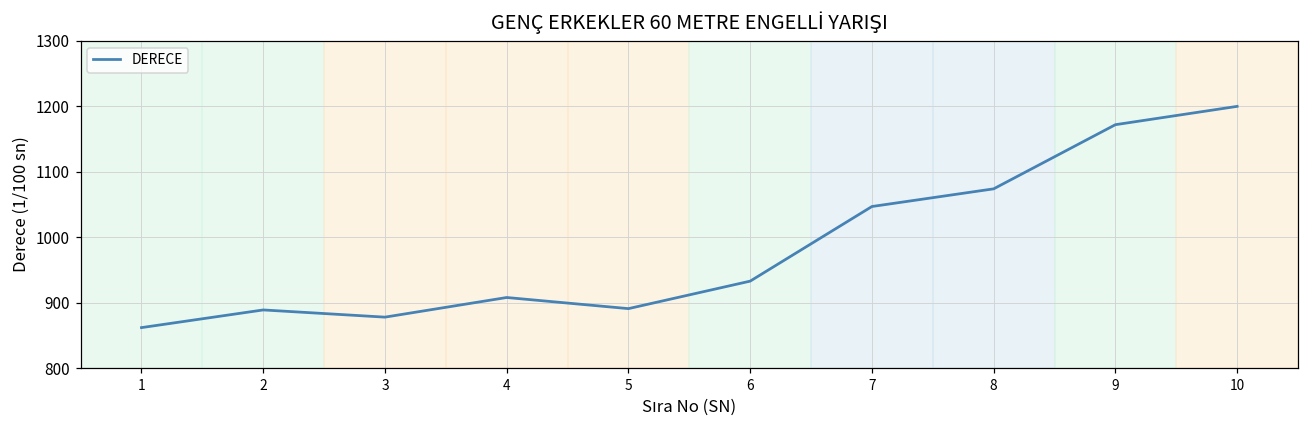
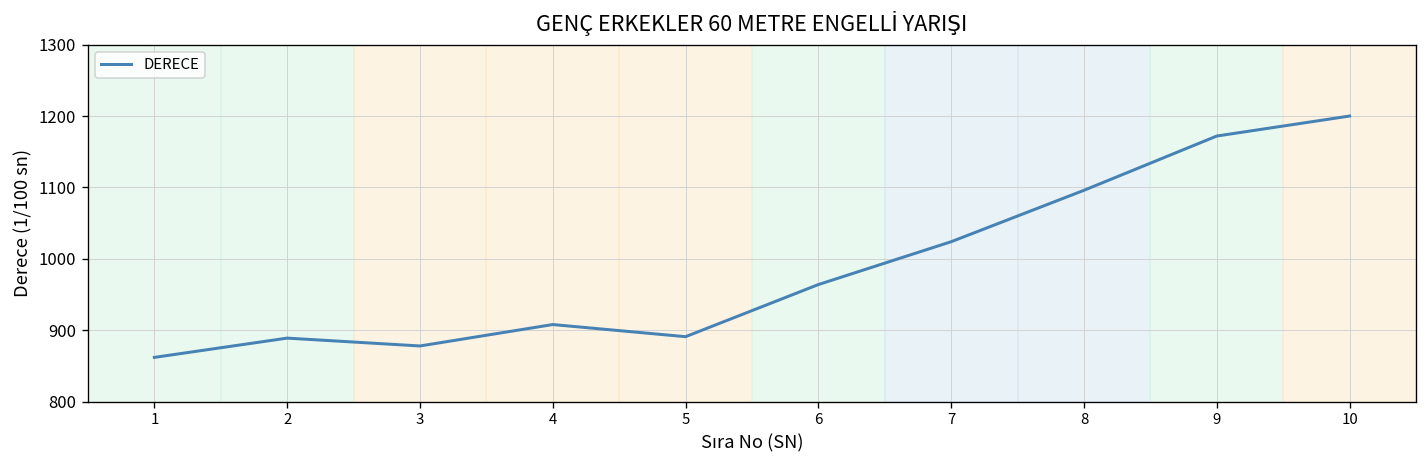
6: 930 -> 960
7: 1050 -> 1020
8: 1070 -> 1100
